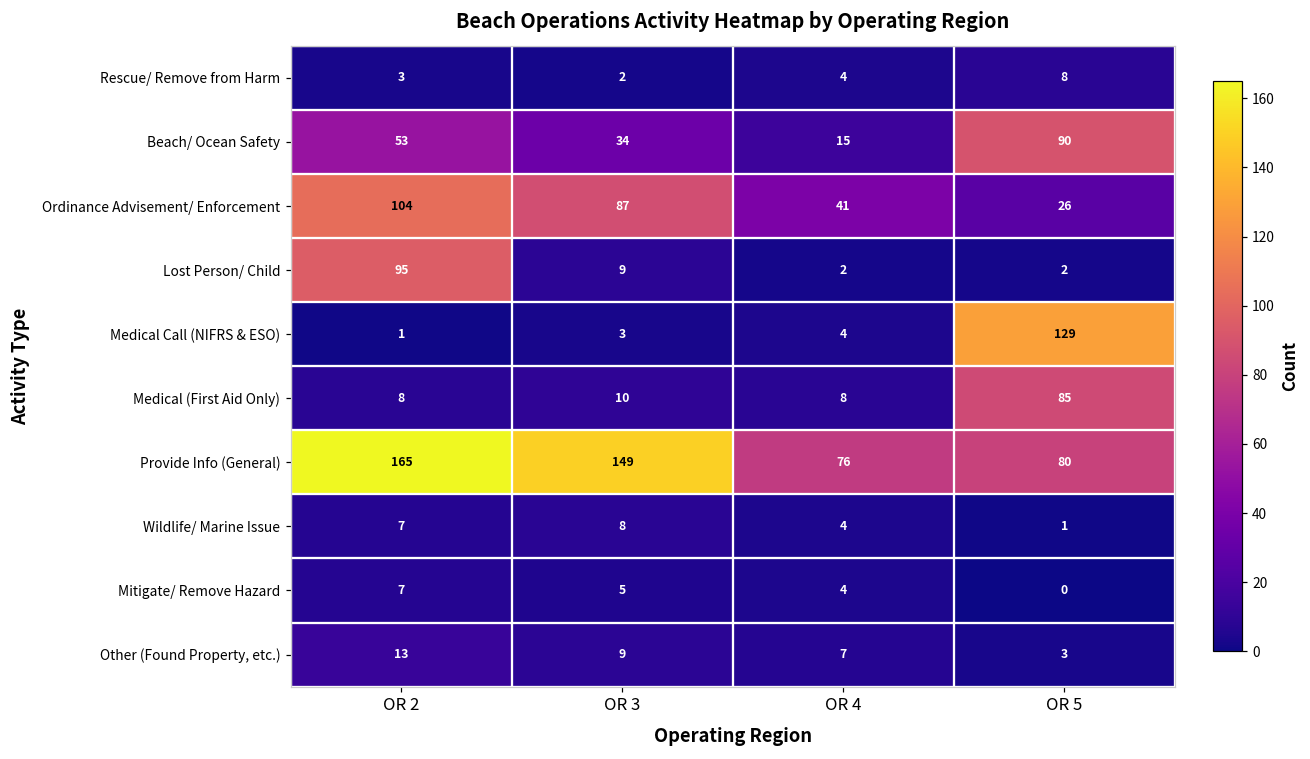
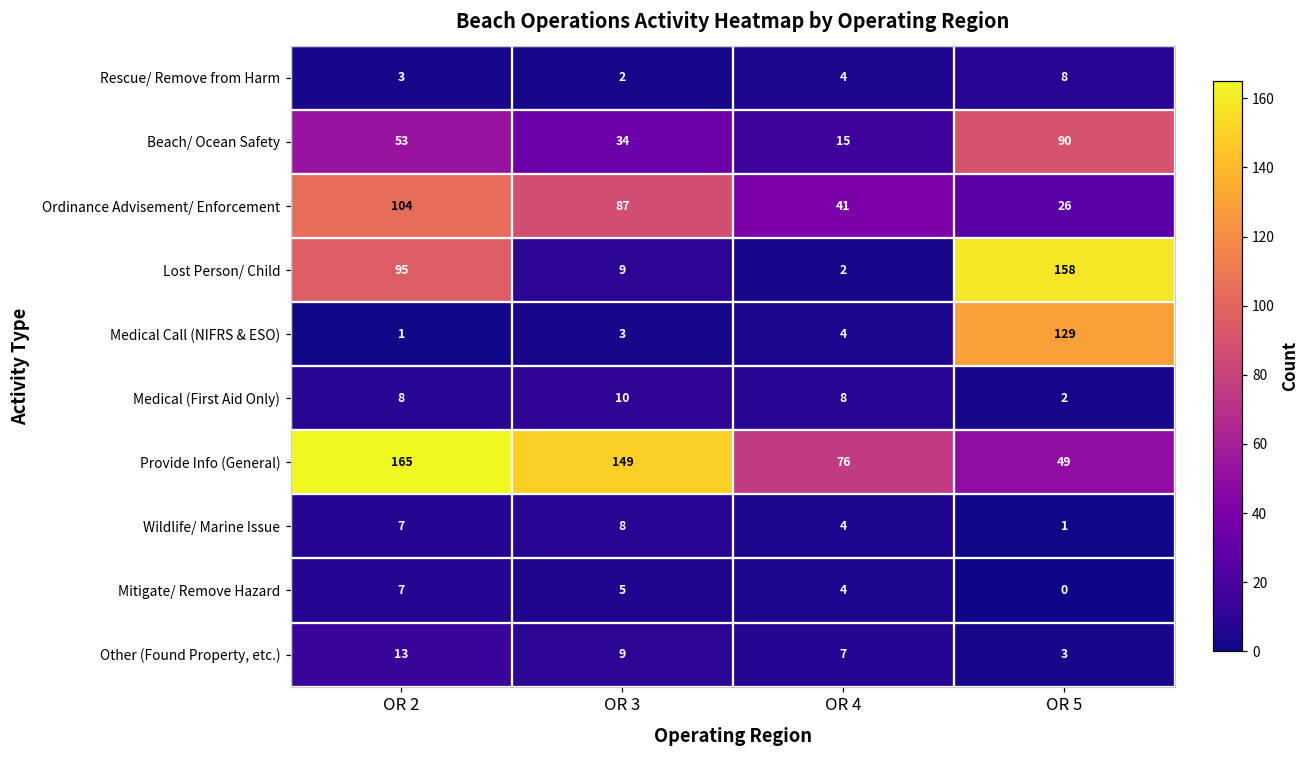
Lost Person/ Child, OR 5: 2 -> 158
Medical (First Aid Only), OR 5: 85 -> 2
Provide Info (General), OR 5: 80 -> 49
